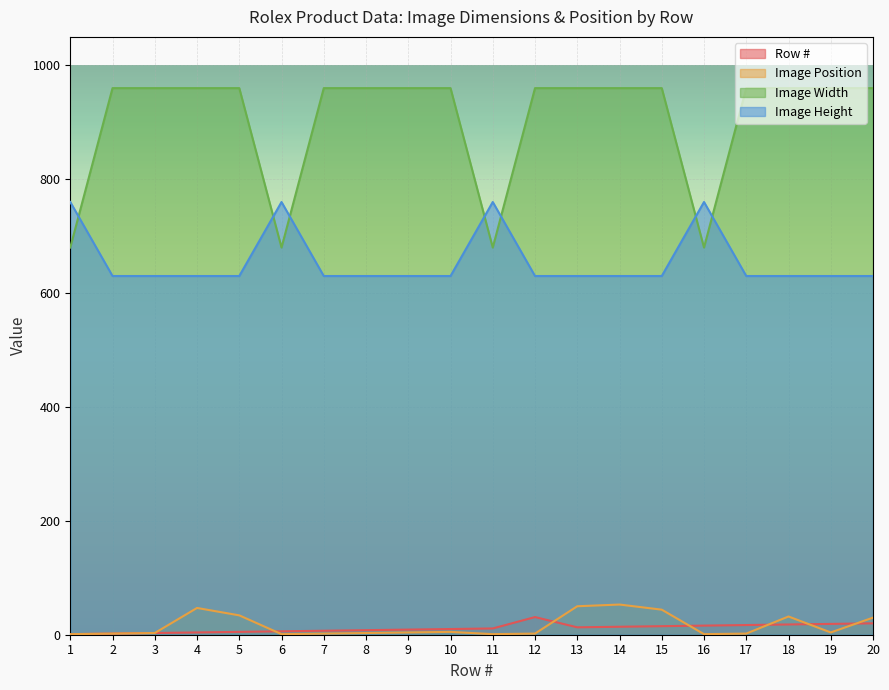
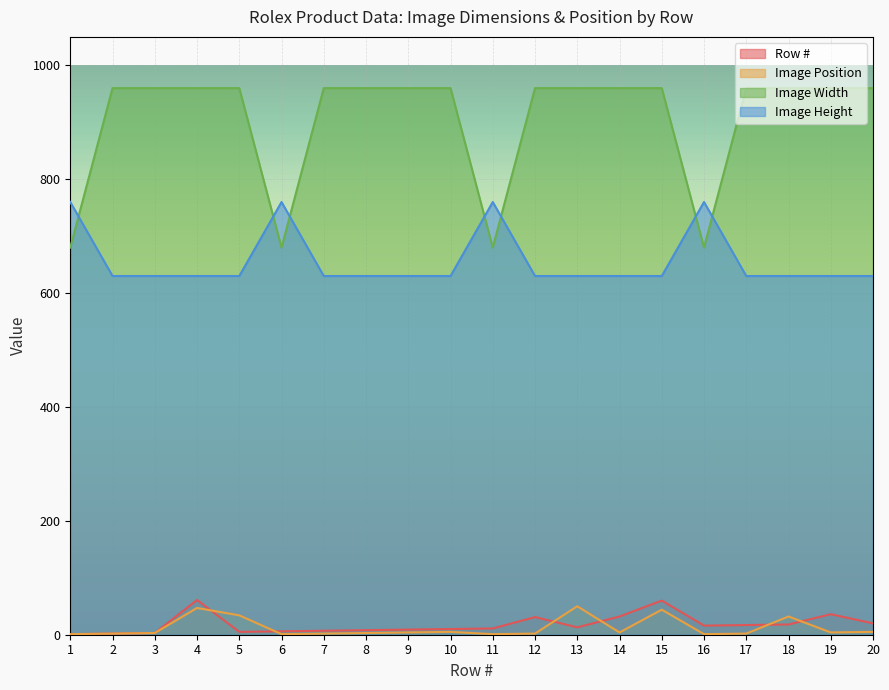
Row #, 4: 0 -> 60
Row #, 14: 10 -> 30
Image Position, 14: 50 -> 0
Row #, 15: 20 -> 60
Row #, 19: 20 -> 40
Image Position, 20: 30 -> 10
